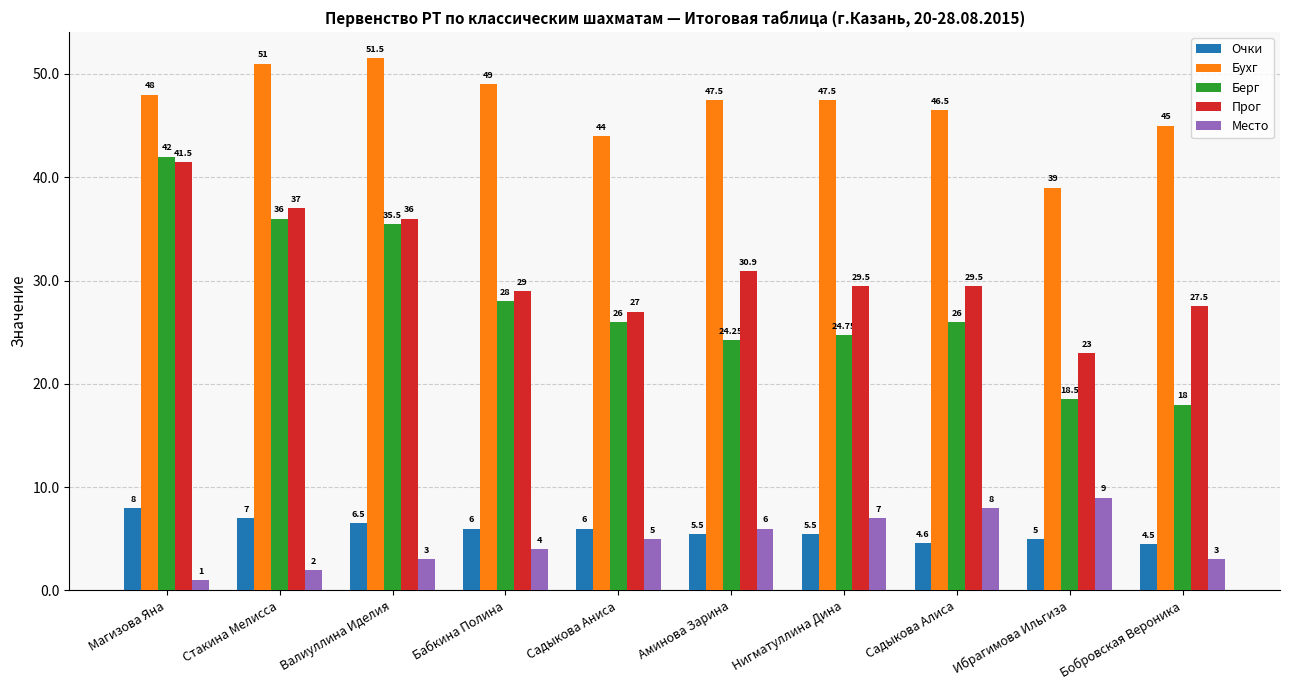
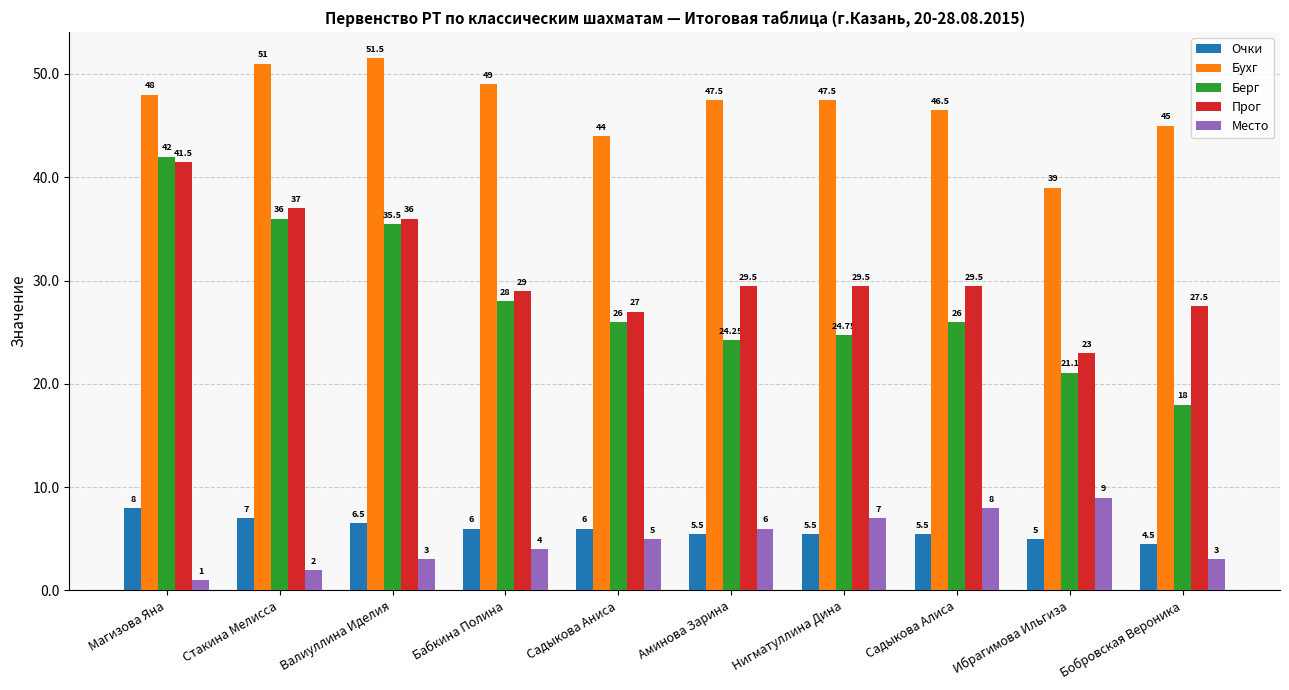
Прог, Аминова Зарина: 30.9 -> 29.5
Очки, Садыкова Алиса: 4.6 -> 5.5
Берг, Ибрагимова Ильгиза: 18.5 -> 21.1
